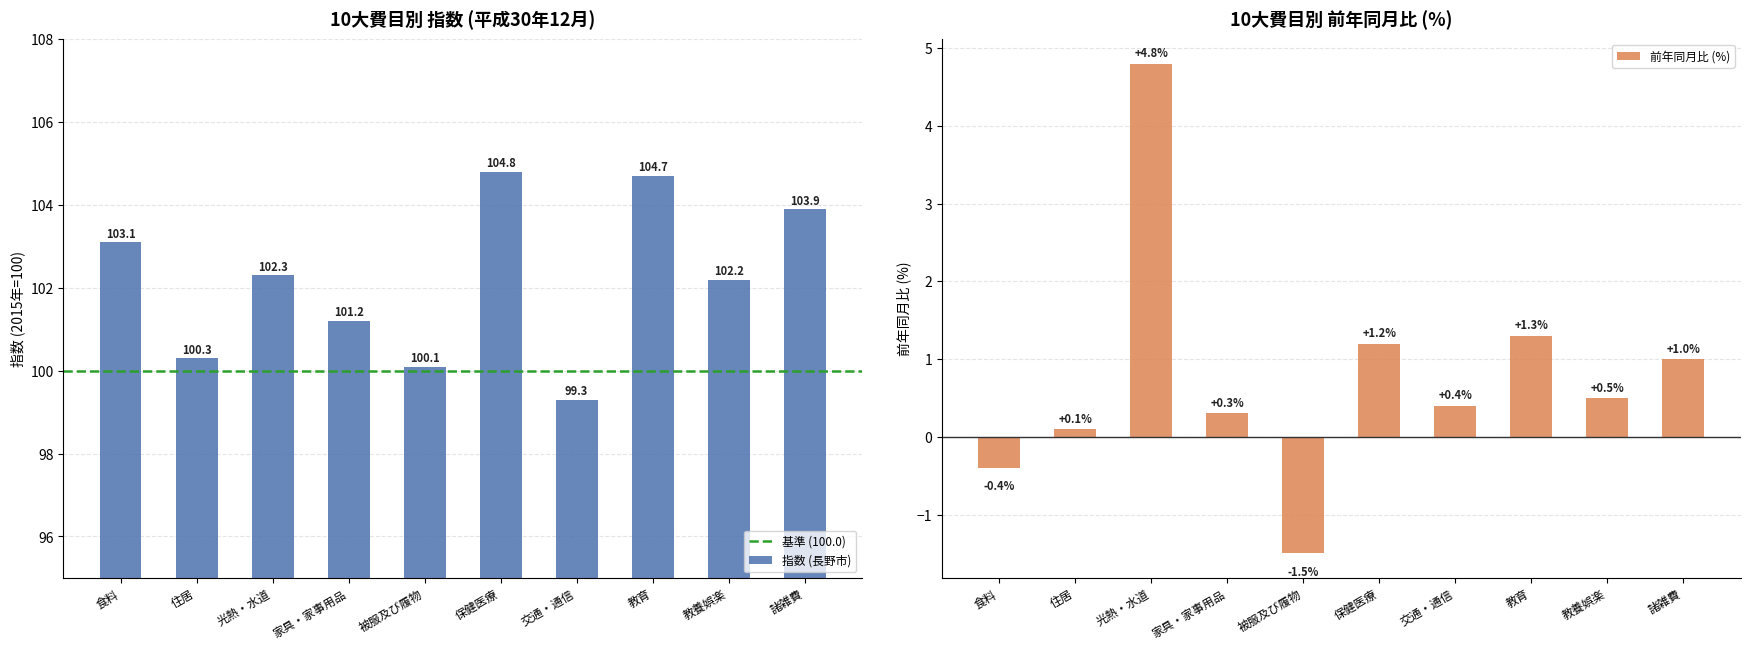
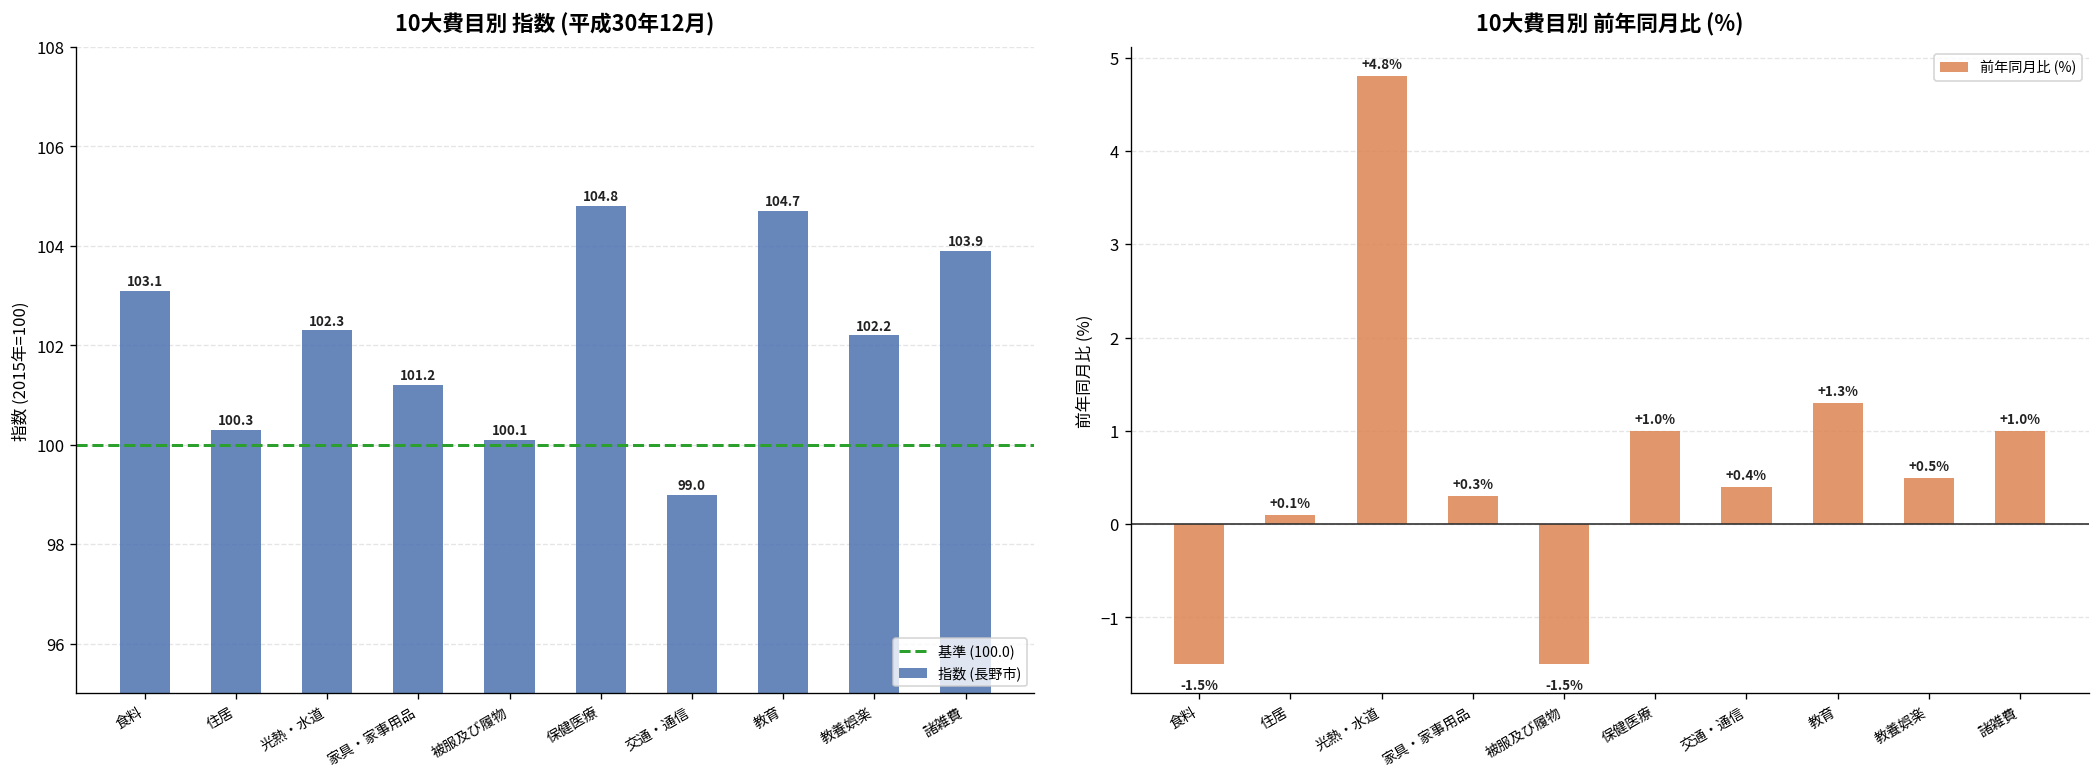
10大費目別 指数 (平成30年12月), 交通・通信: 99.3 -> 99.0
10大費目別 前年同月比 (%), 食料: -0.4% -> -1.5%
10大費目別 前年同月比 (%), 保健医療: +1.2% -> +1.0%
